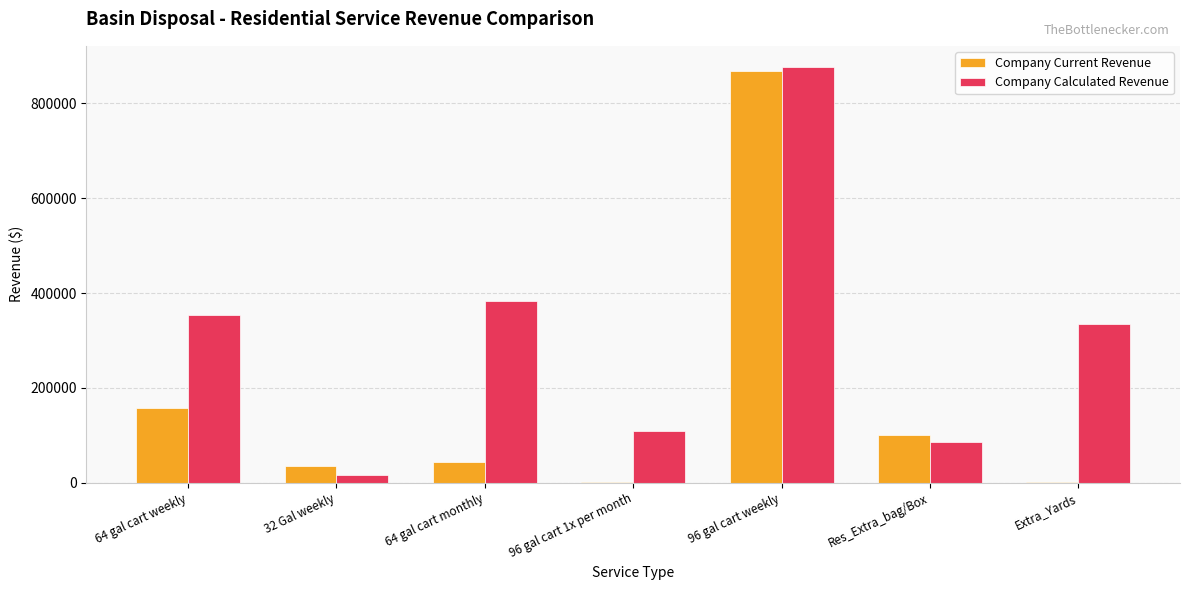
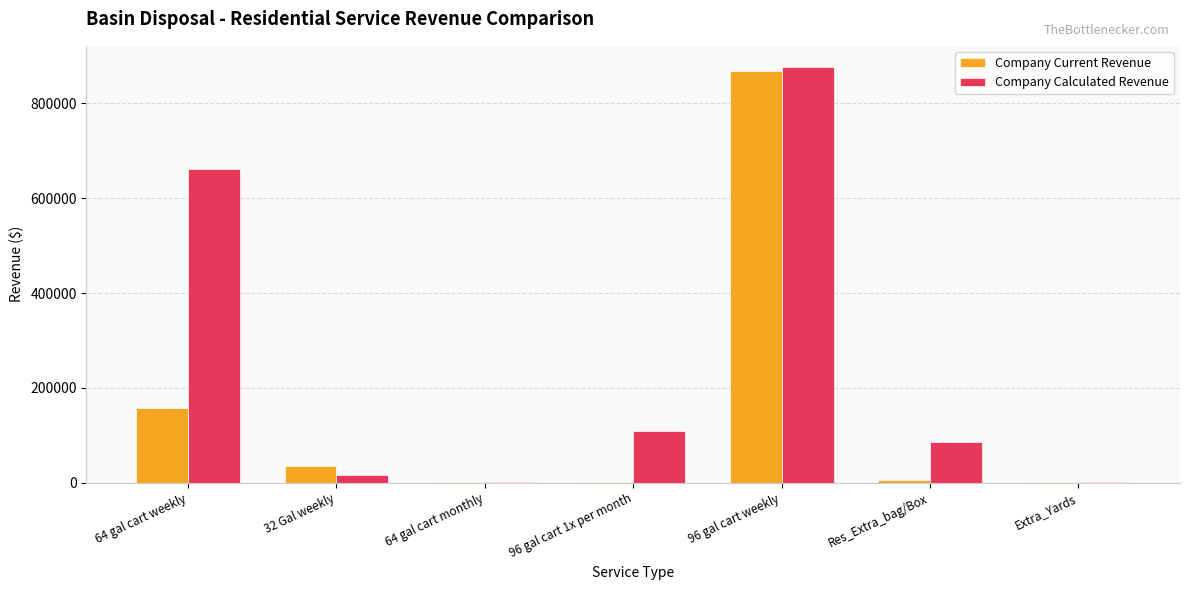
Company Calculated Revenue, 64 gal cart weekly: 350000 -> 660000
Company Current Revenue, 64 gal cart monthly: 40000 -> 0
Company Calculated Revenue, 64 gal cart monthly: 380000 -> 0
Company Current Revenue, Res_Extra_bag/Box: 100000 -> 0
Company Calculated Revenue, Extra_Yards: 340000 -> 0
